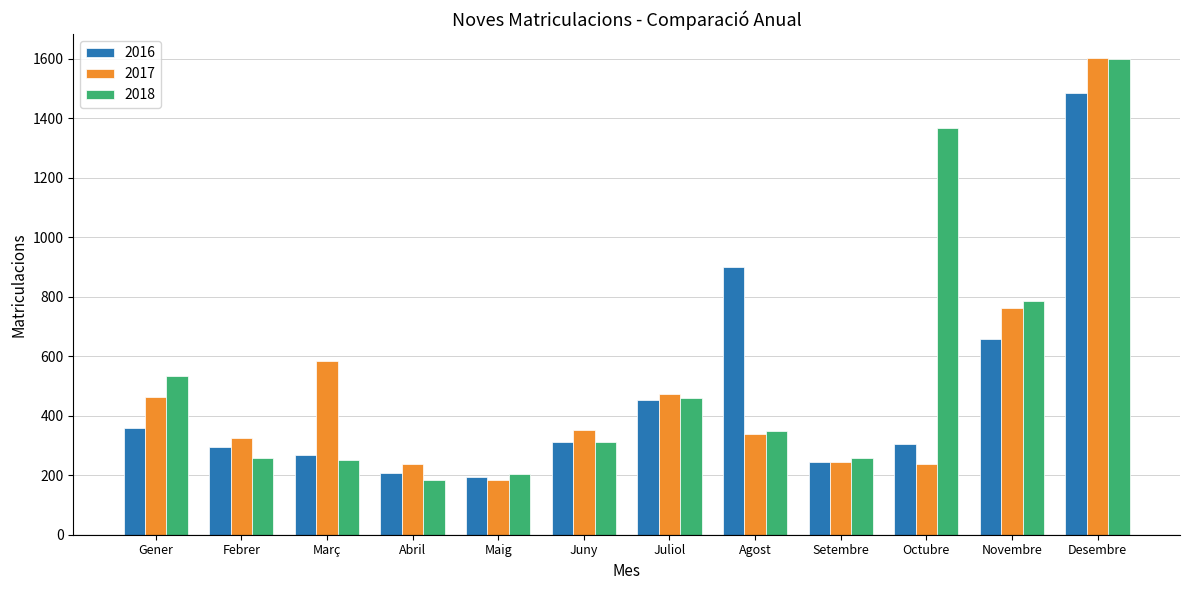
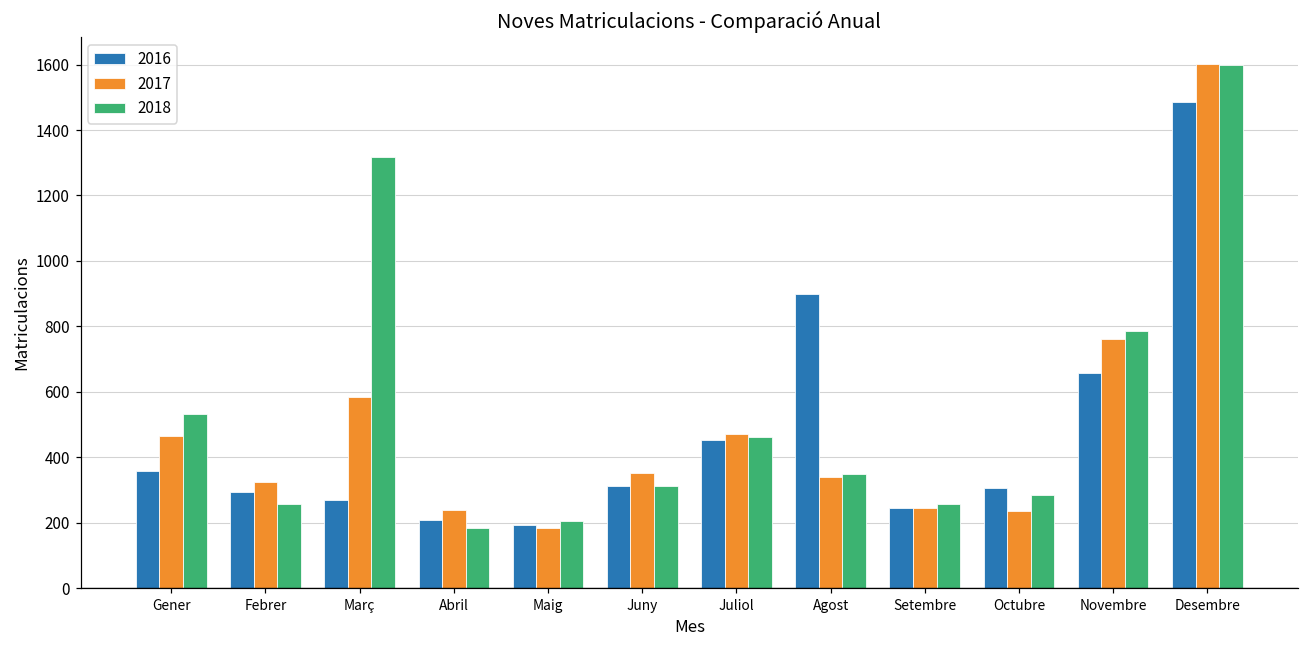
2018, Març: 250 -> 1320
2018, Octubre: 1370 -> 290
